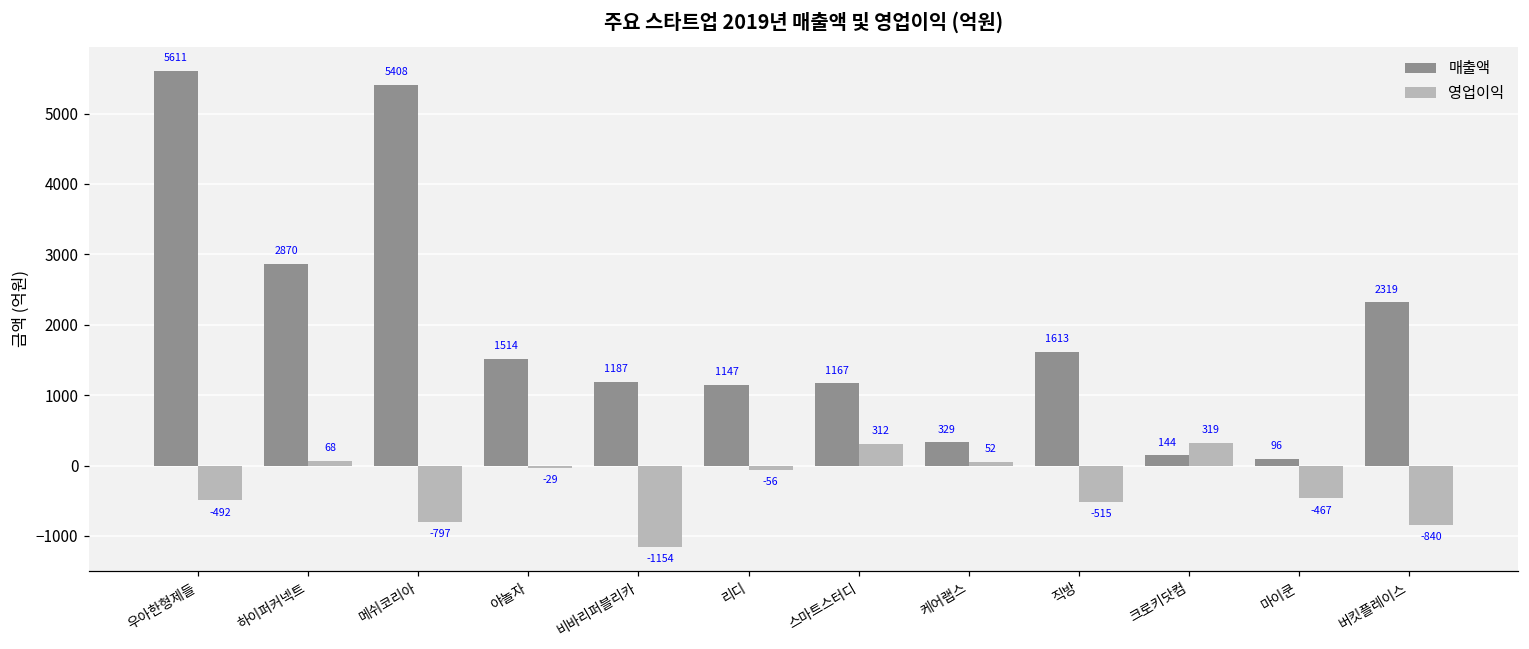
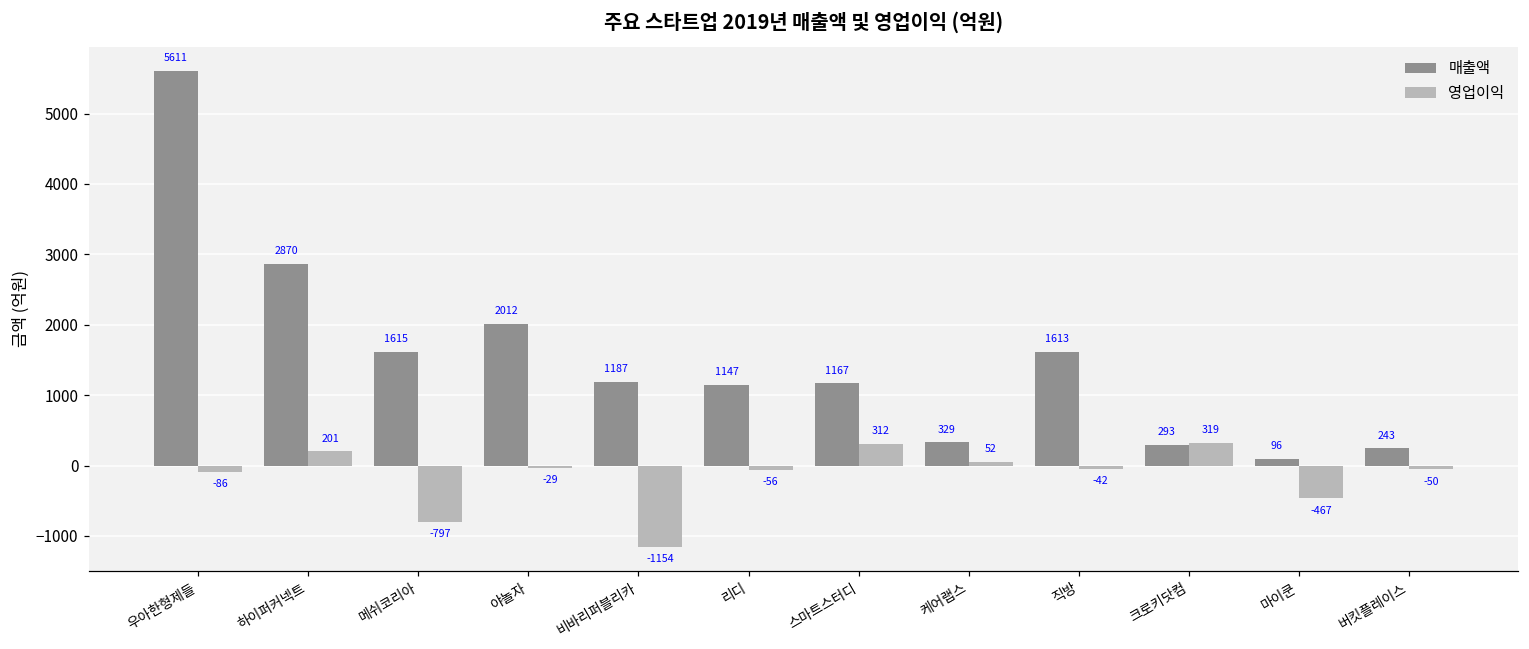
영업이익, 우아한형제들: -492 -> -86
영업이익, 하이퍼커넥트: 68 -> 201
매출액, 메쉬코리아: 5408 -> 1615
매출액, 야놀자: 1514 -> 2012
영업이익, 직방: -515 -> -42
매출액, 크로키닷컴: 144 -> 293
매출액, 버킷플레이스: 2319 -> 243
영업이익, 버킷플레이스: -840 -> -50
